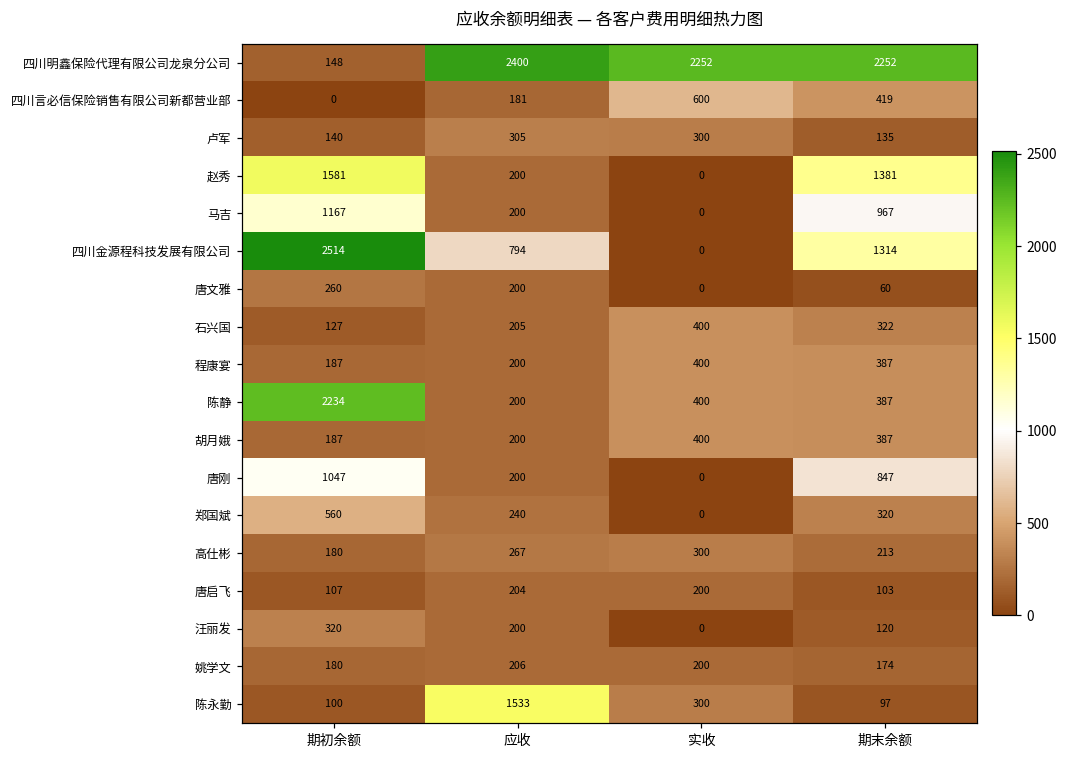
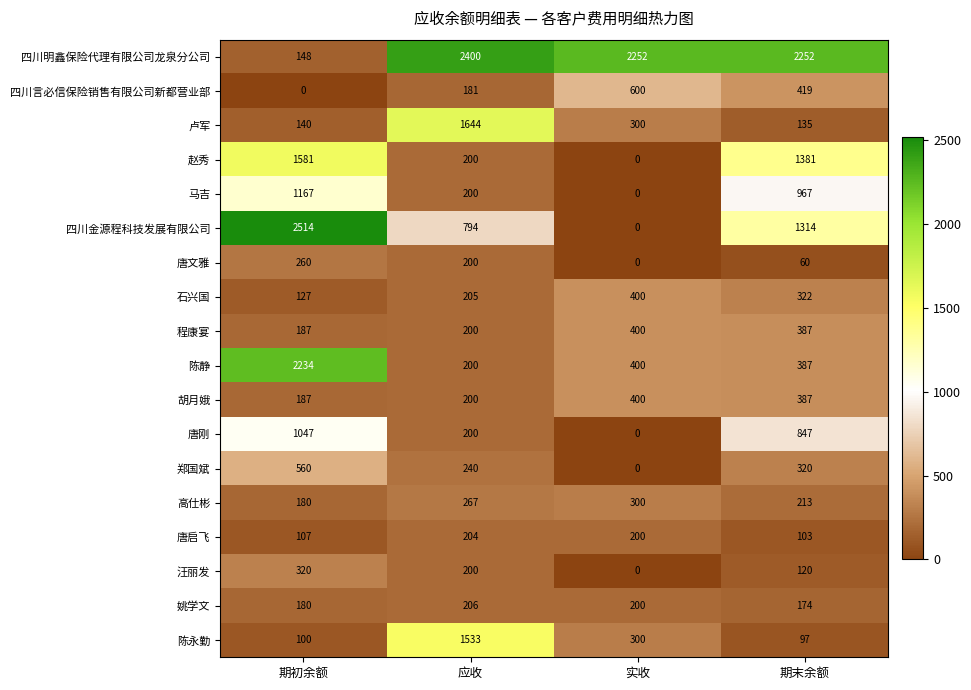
卢军, 应收: 305 -> 1644
